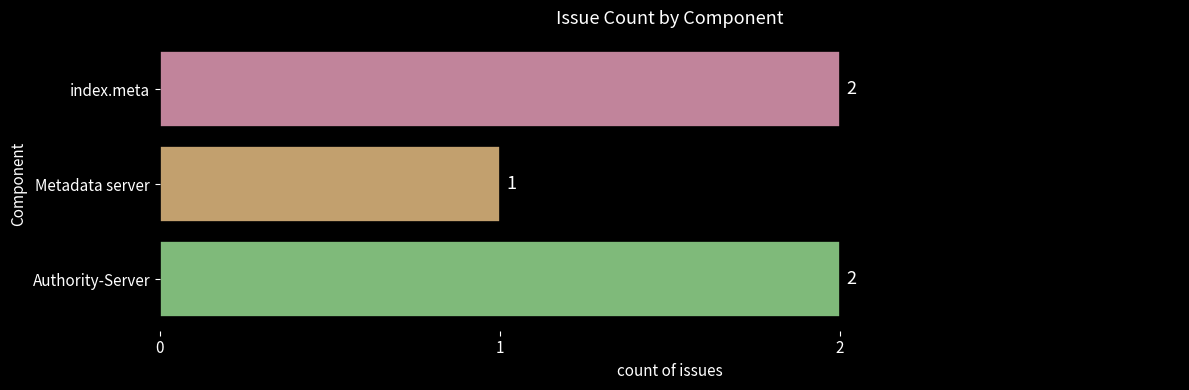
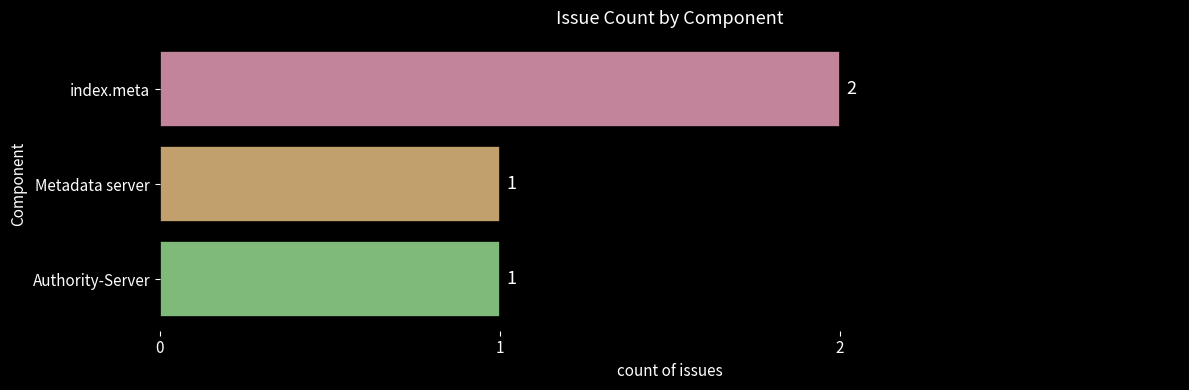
Authority-Server: 2 -> 1
